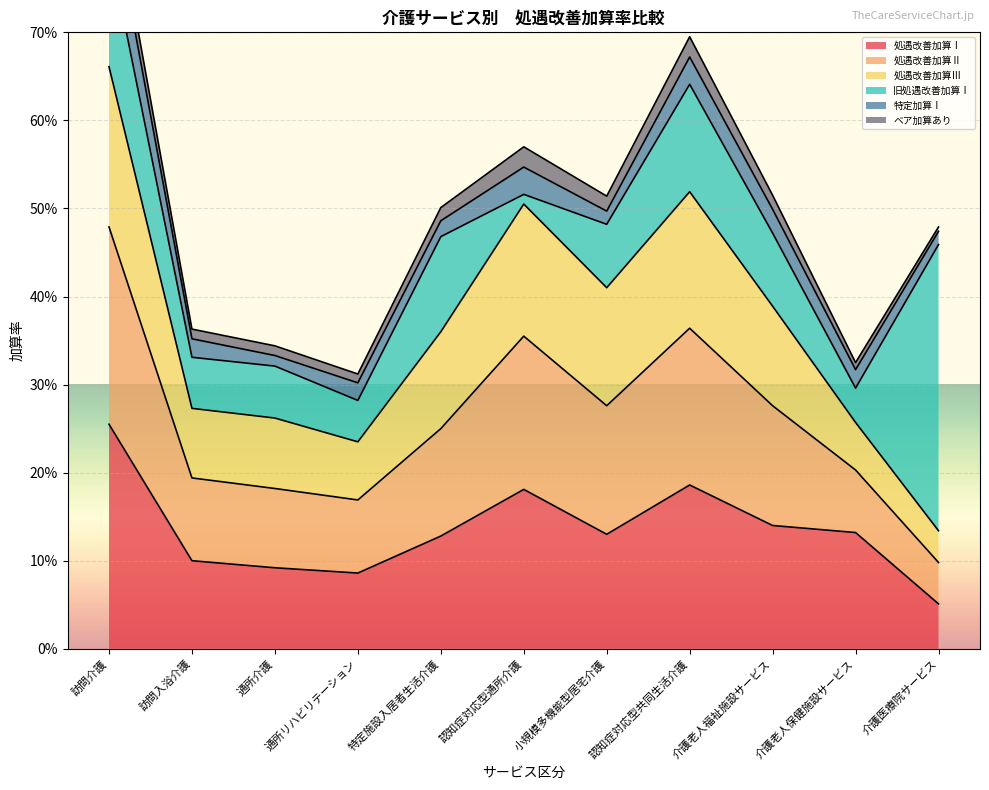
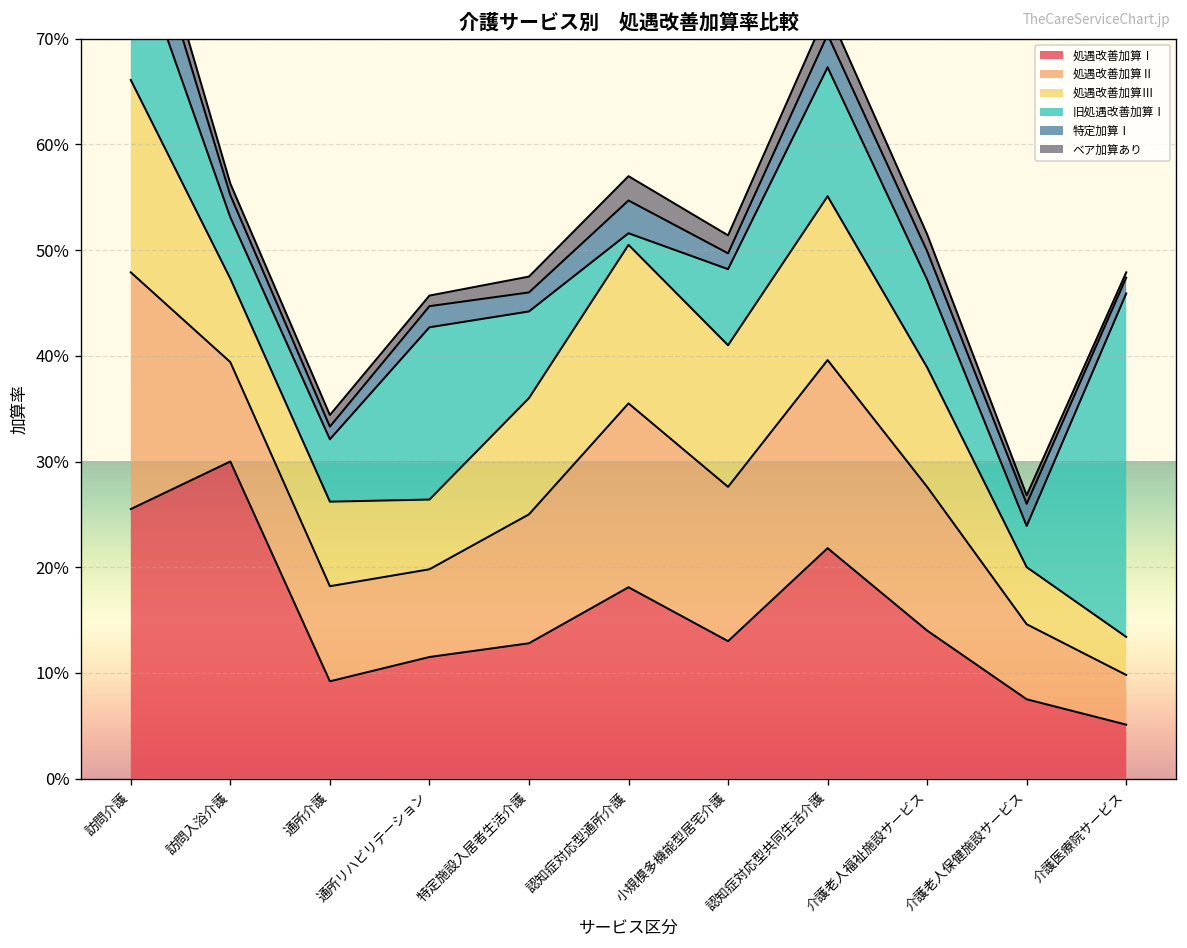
処遇改善加算Ⅰ, 訪問入浴介護: 10% -> 30%
処遇改善加算Ⅰ, 通所リハビリテーション: 9% -> 12%
旧処遇改善加算Ⅰ, 通所リハビリテーション: 5% -> 16%
旧処遇改善加算Ⅰ, 特定施設入居者生活介護: 11% -> 8%
処遇改善加算Ⅰ, 認知症対応型共同生活介護: 19% -> 22%
処遇改善加算Ⅰ, 介護老人保健施設サービス: 13% -> 8%
